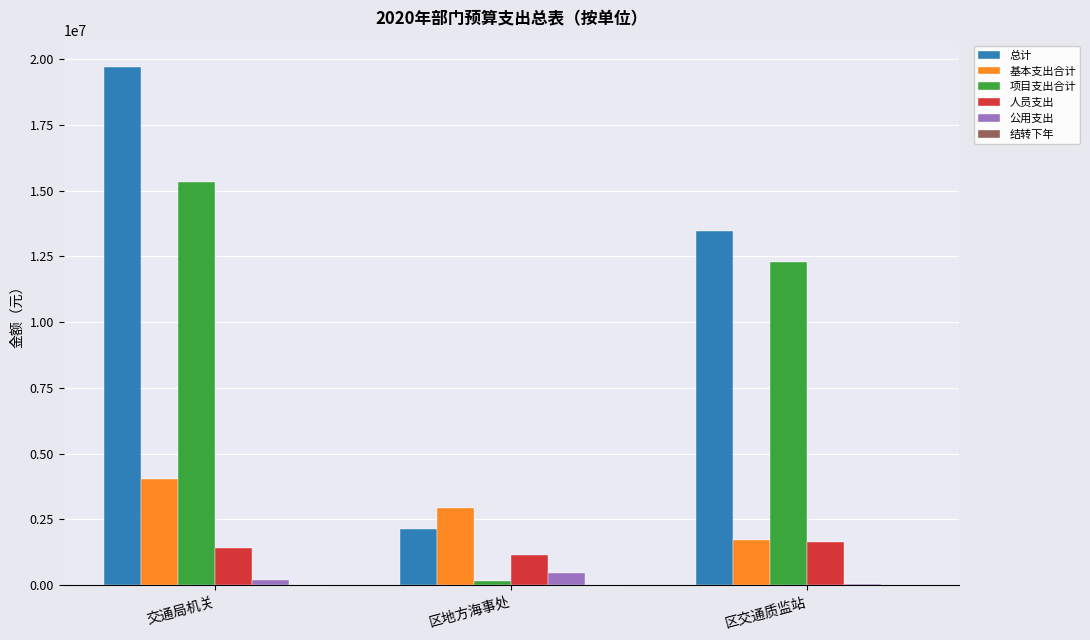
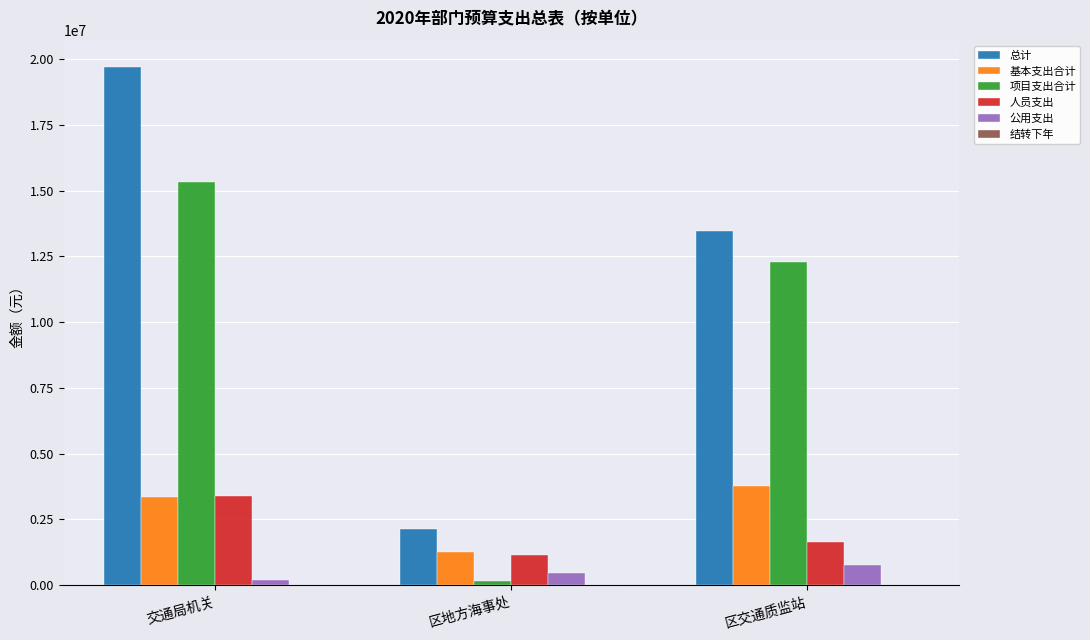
基本支出合计, 交通局机关: 4000000 -> 3300000
人员支出, 交通局机关: 1400000 -> 3400000
基本支出合计, 区地方海事处: 2900000 -> 1300000
基本支出合计, 区交通质监站: 1700000 -> 3800000
公用支出, 区交通质监站: 100000 -> 800000
